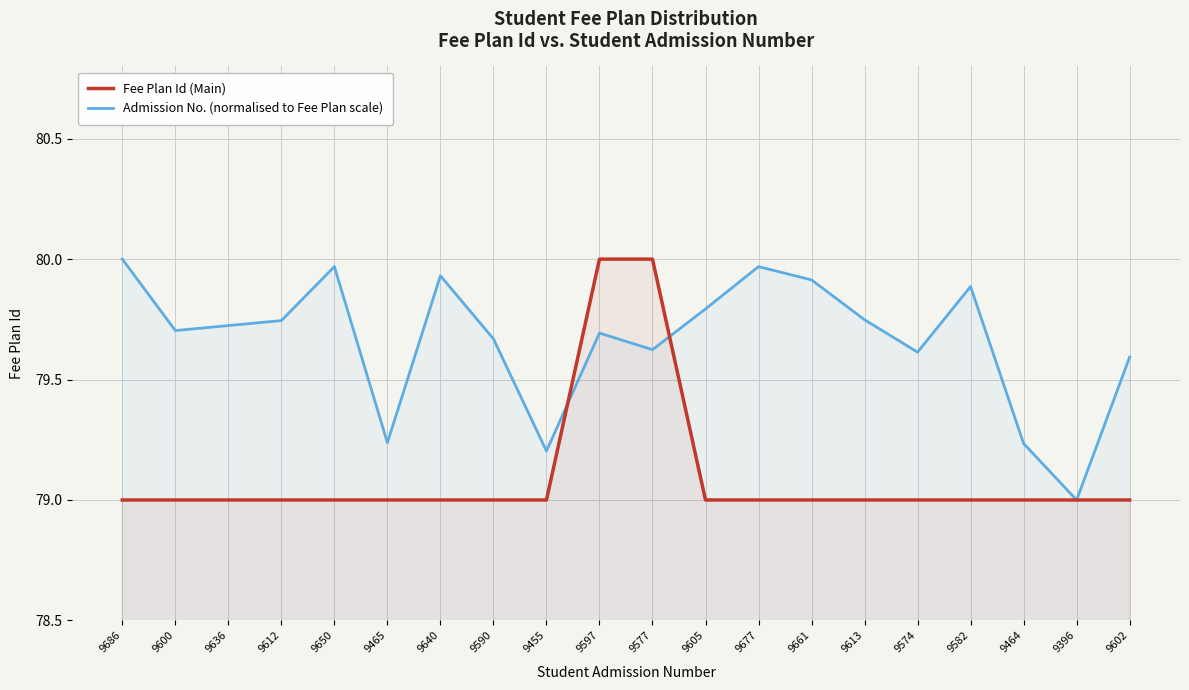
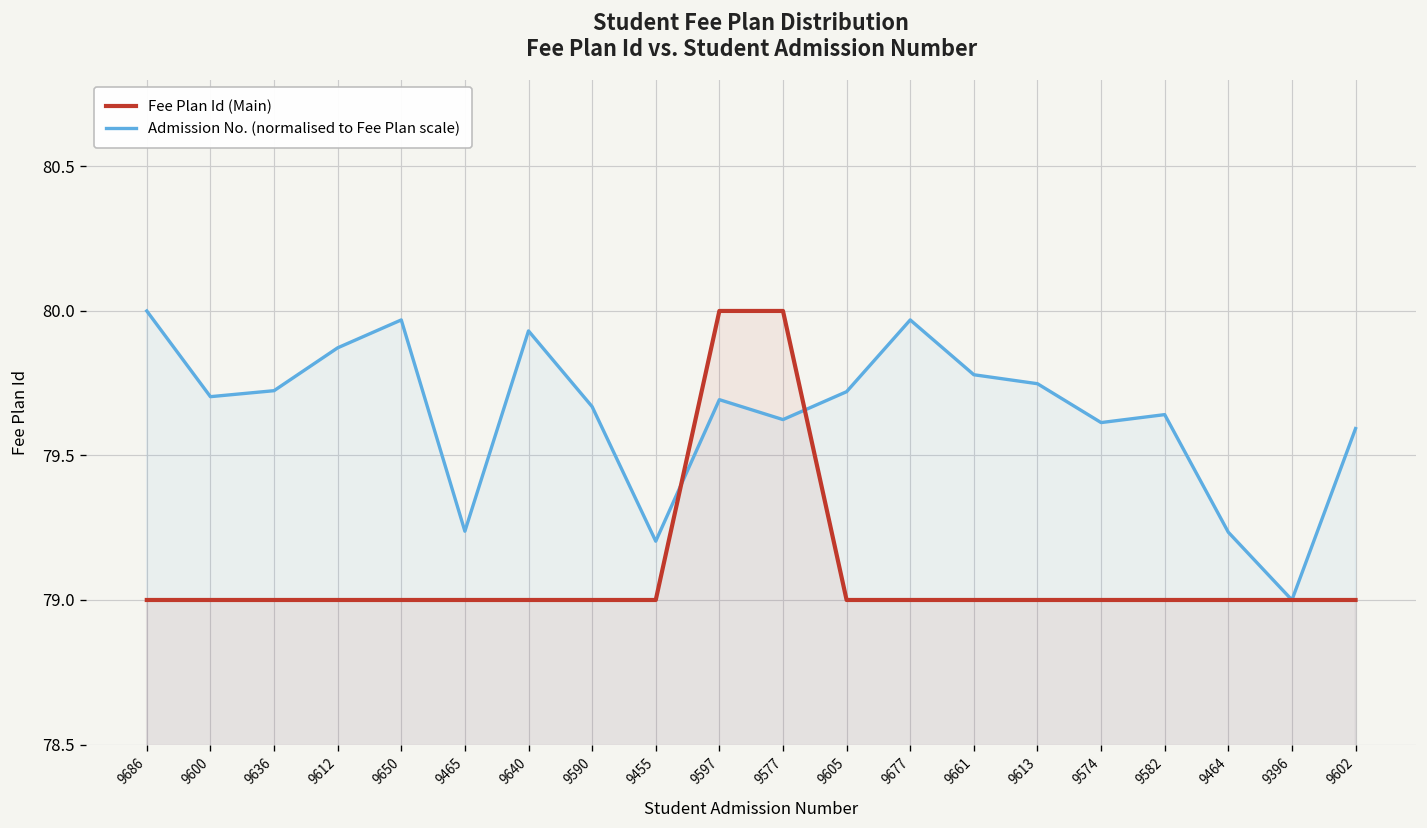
Admission No. (normalised to Fee Plan scale), 9612: 79.74 -> 79.87
Admission No. (normalised to Fee Plan scale), 9605: 79.79 -> 79.72
Admission No. (normalised to Fee Plan scale), 9661: 79.91 -> 79.78
Admission No. (normalised to Fee Plan scale), 9582: 79.89 -> 79.64
